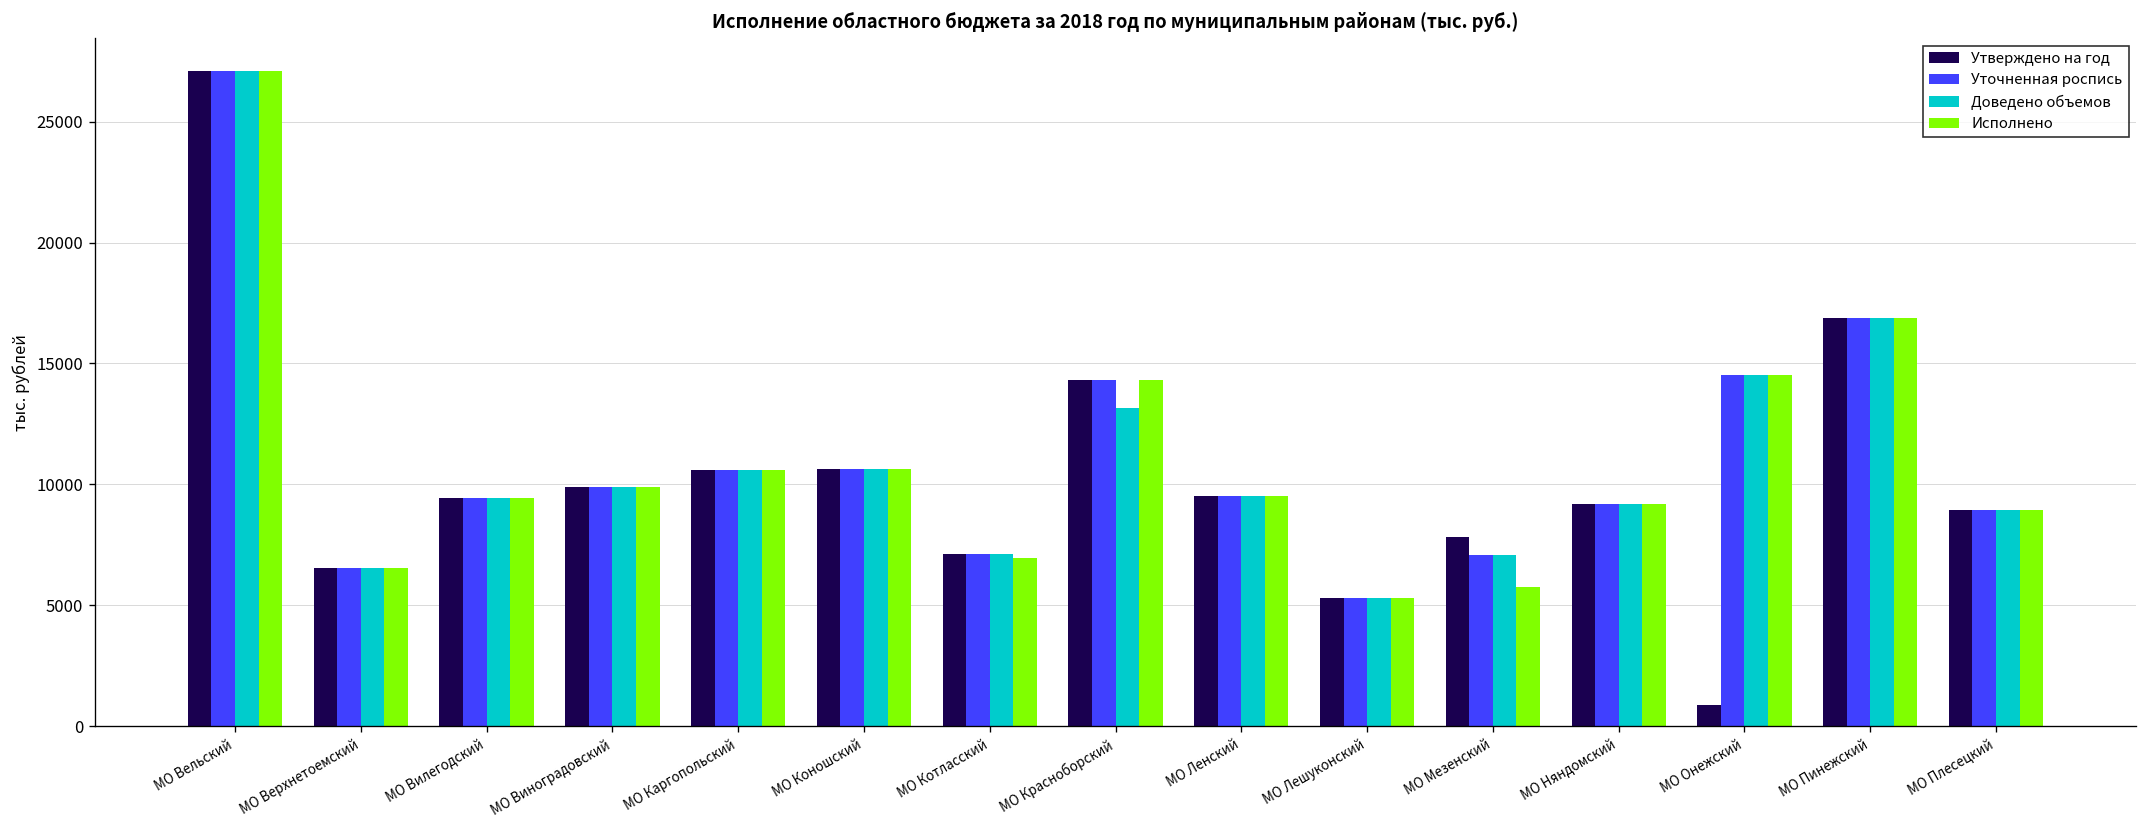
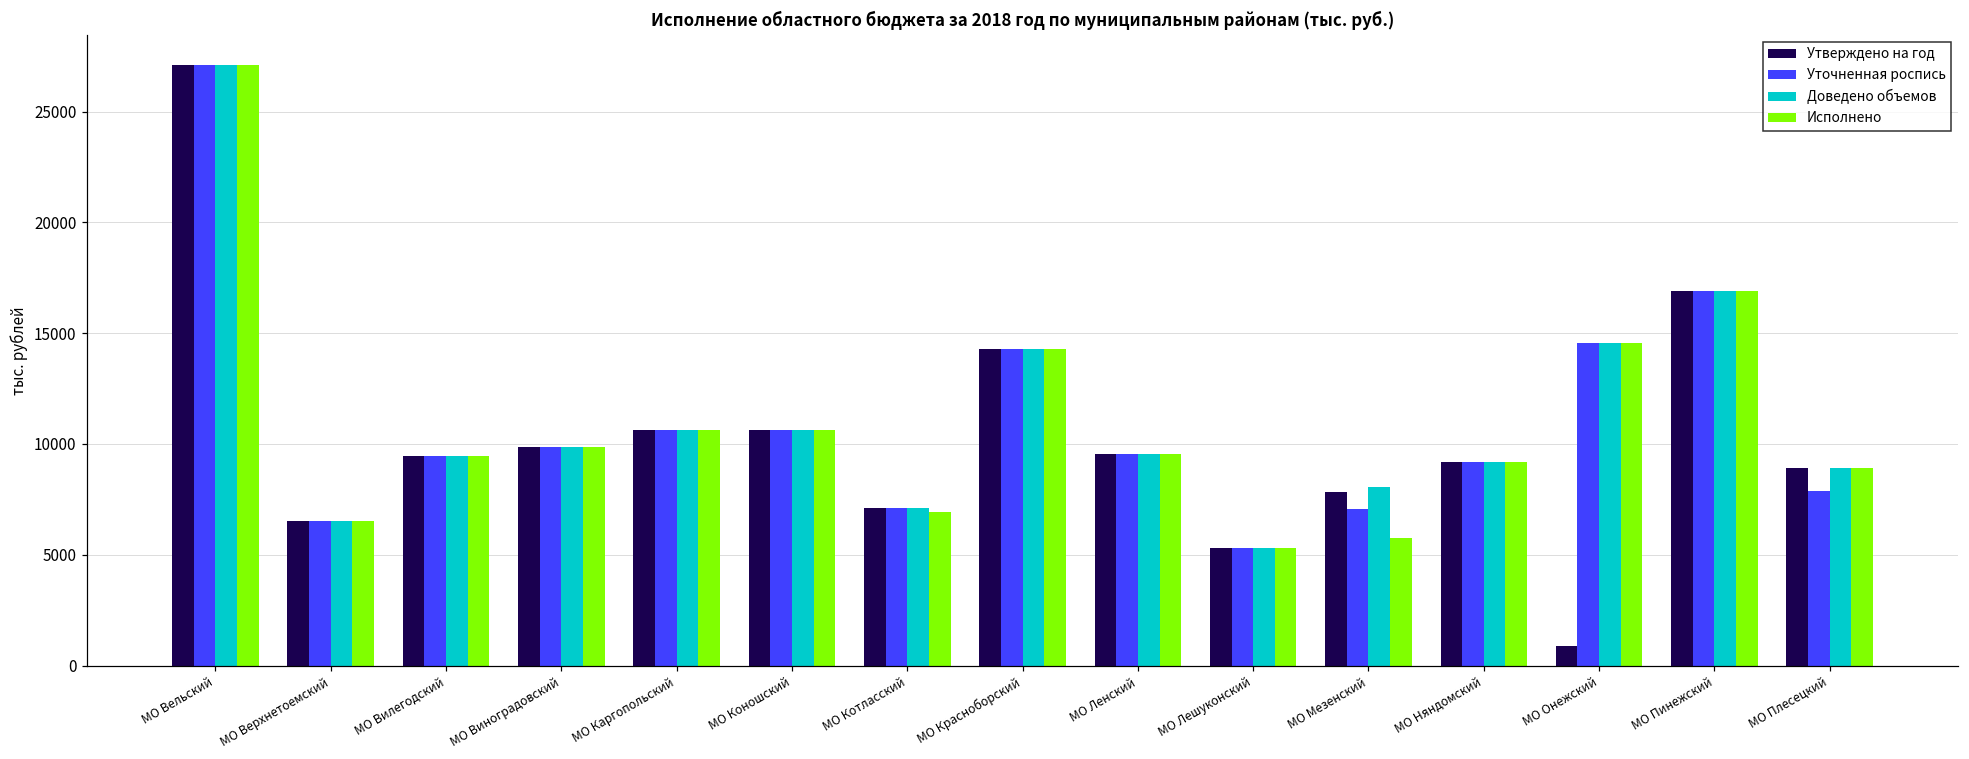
Доведено объемов, МО Красноборский: 13200 -> 14300
Доведено объемов, МО Мезенский: 7100 -> 8000
Уточненная роспись, МО Плесецкий: 8900 -> 7900
